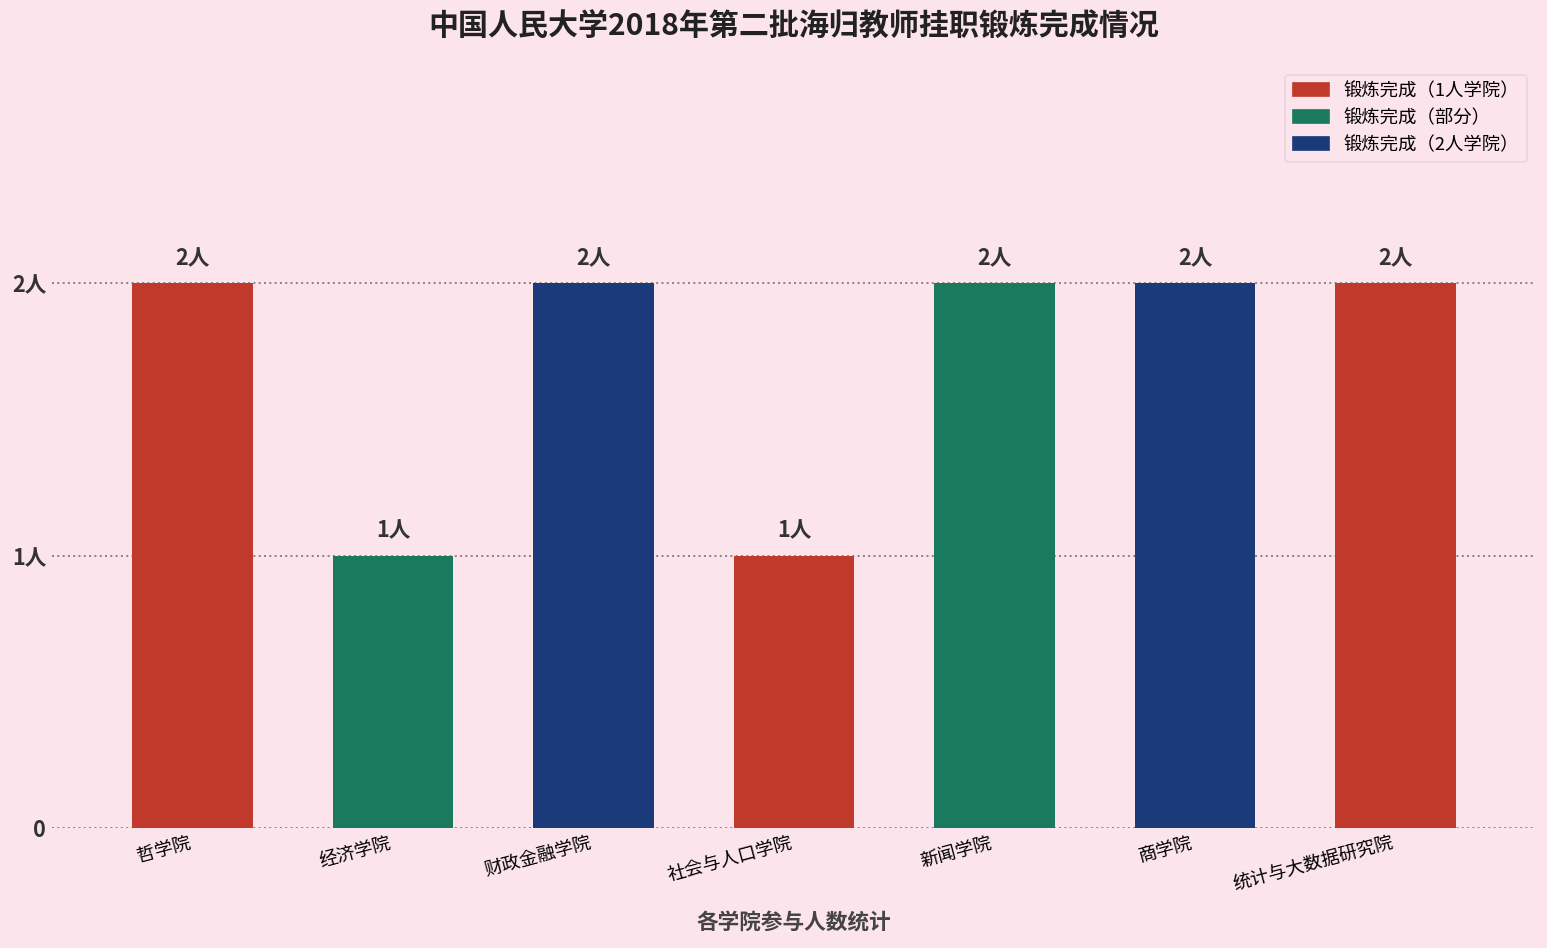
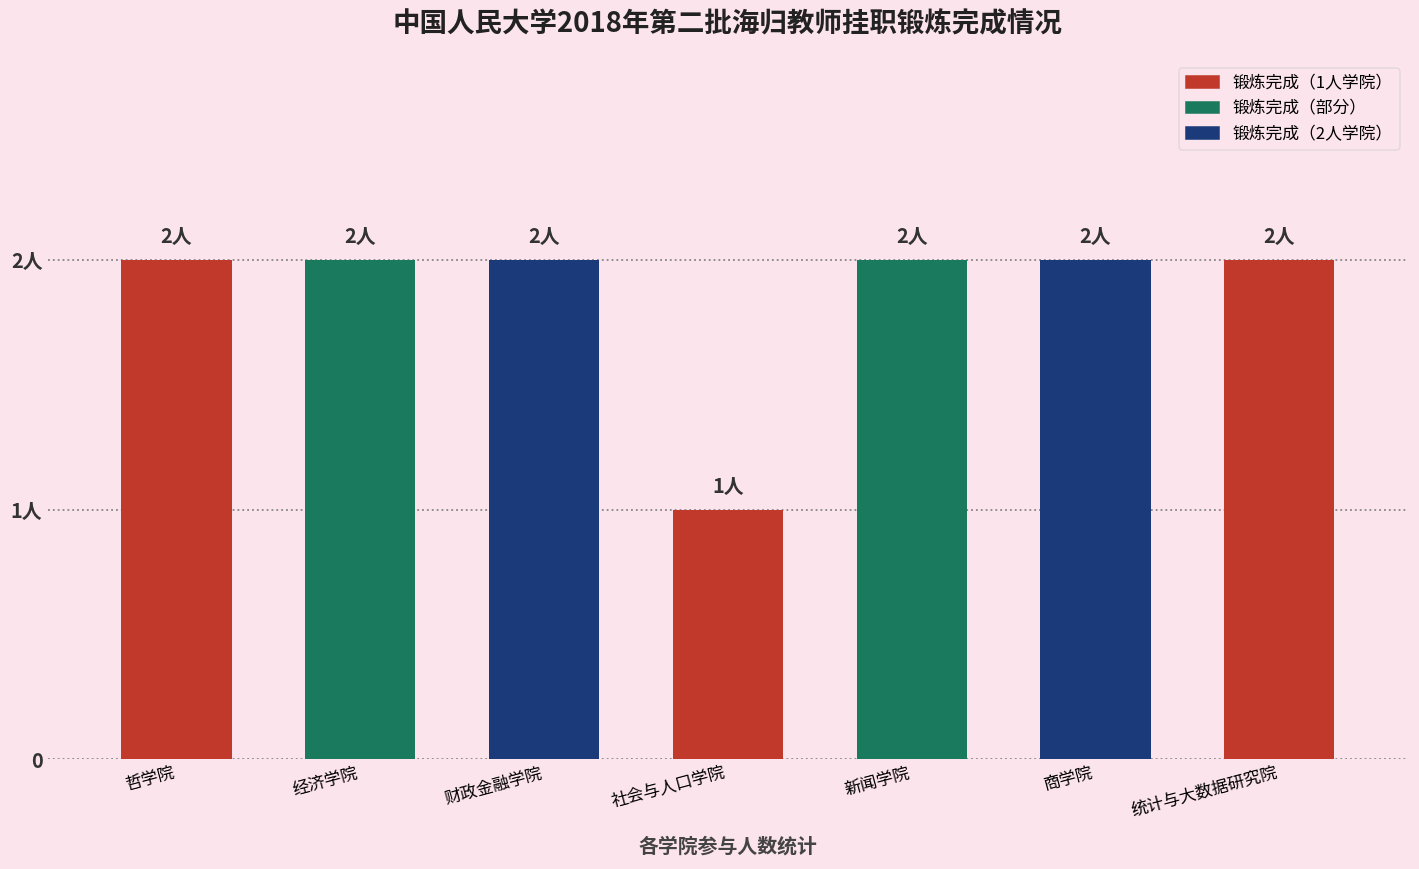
经济学院: 1人 -> 2人
